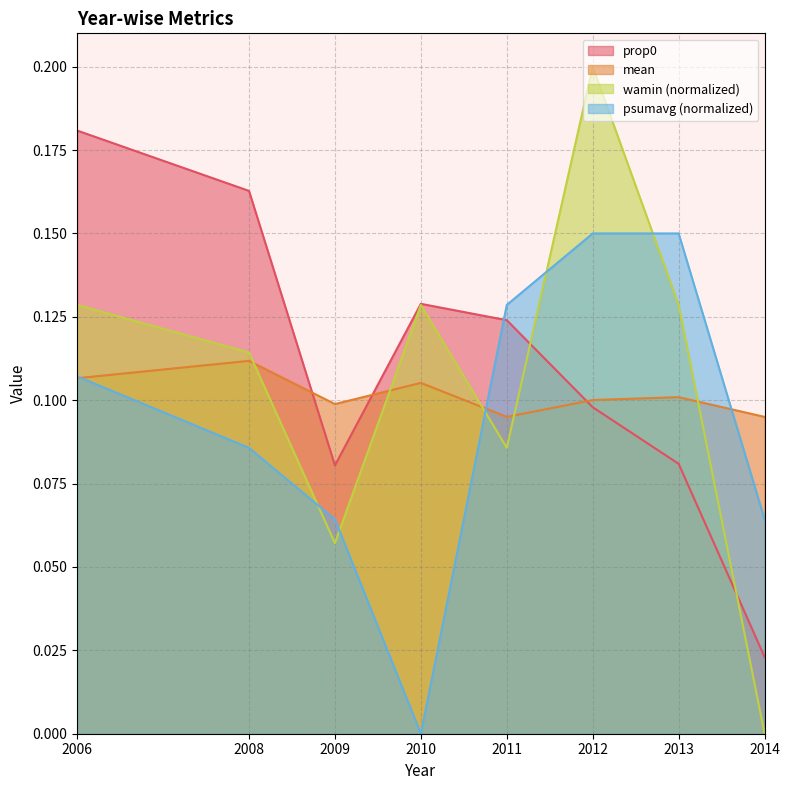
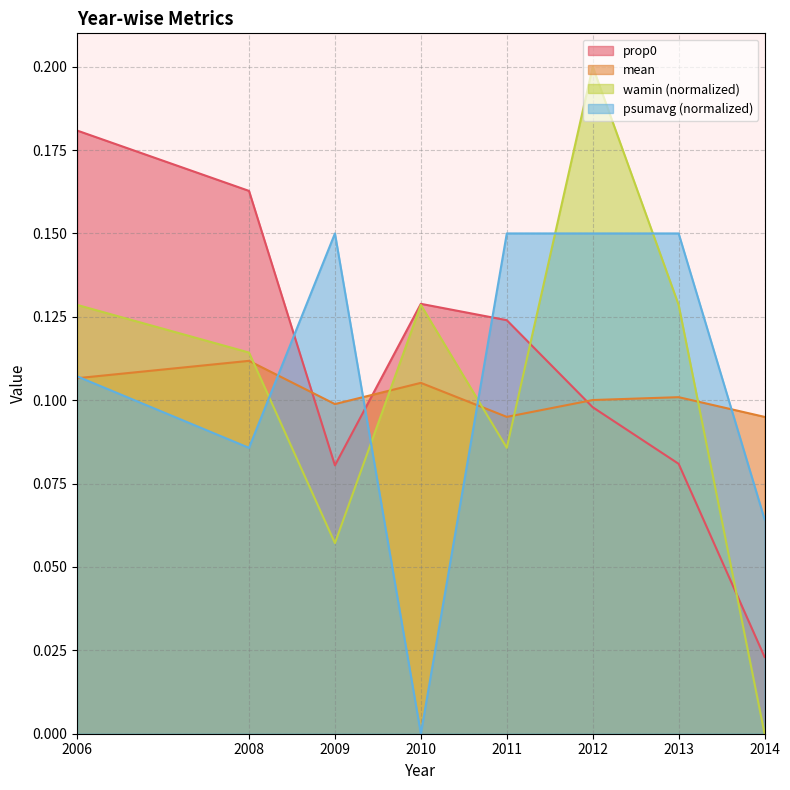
psumavg (normalized), 2009: 0.064 -> 0.150
psumavg (normalized), 2011: 0.129 -> 0.150
